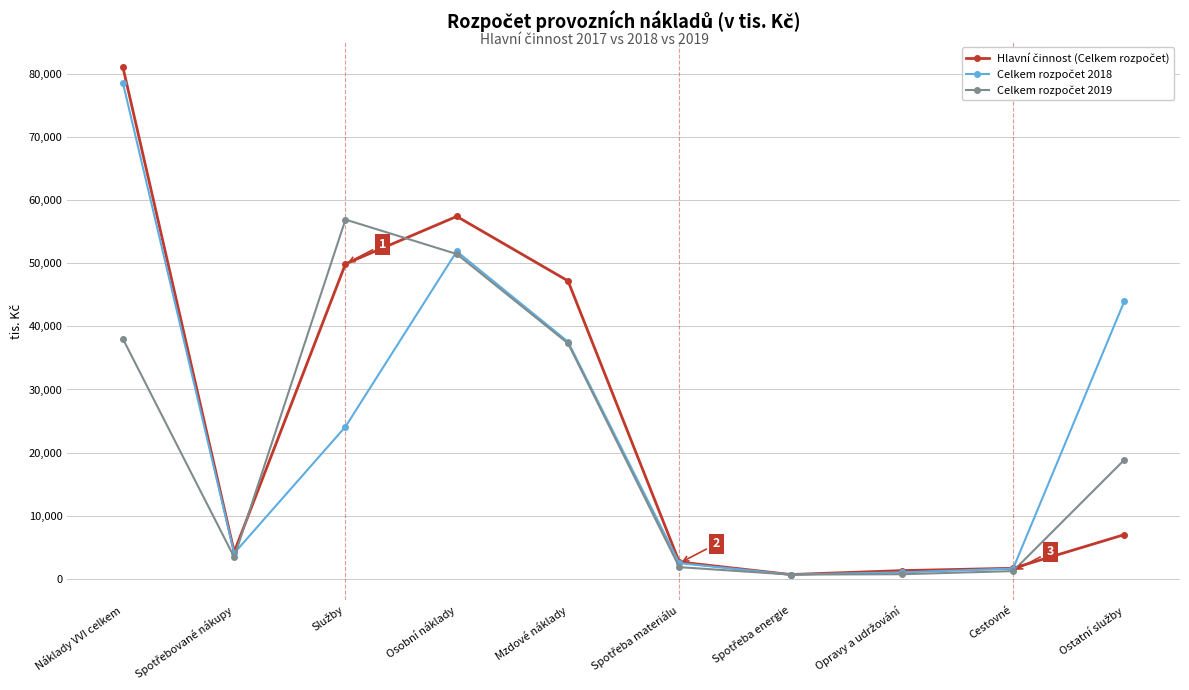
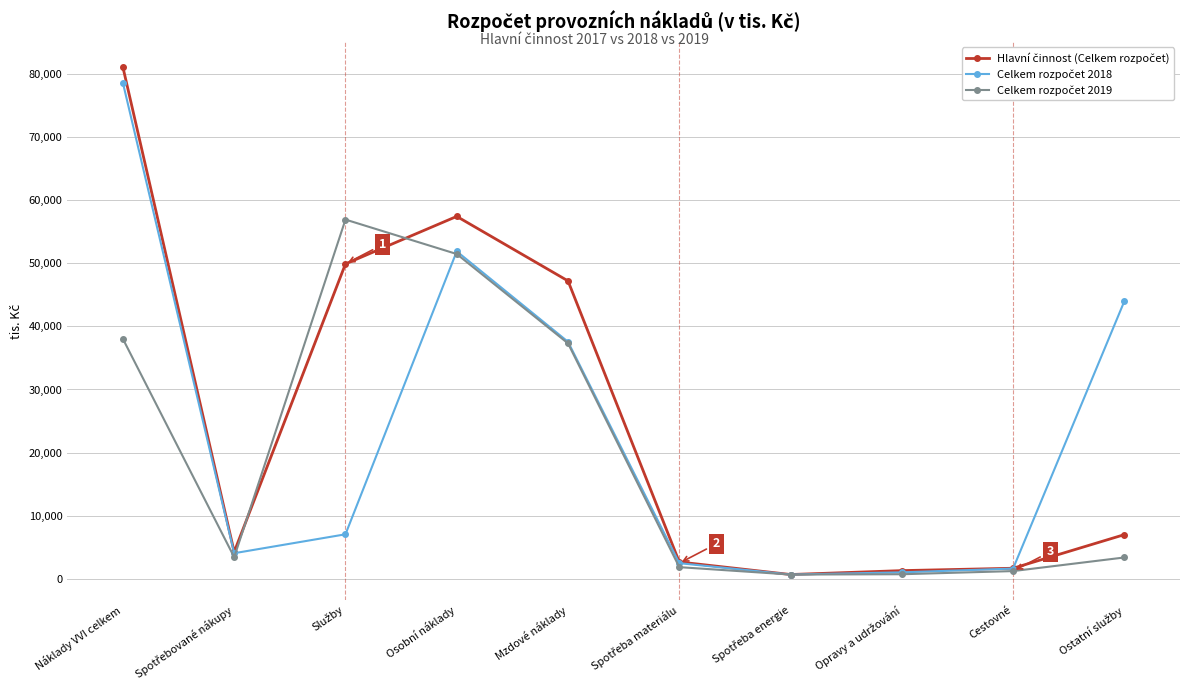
Celkem rozpočet 2018, Služby: 24,000 -> 7,000
Celkem rozpočet 2019, Ostatní služby: 19,000 -> 3,000
